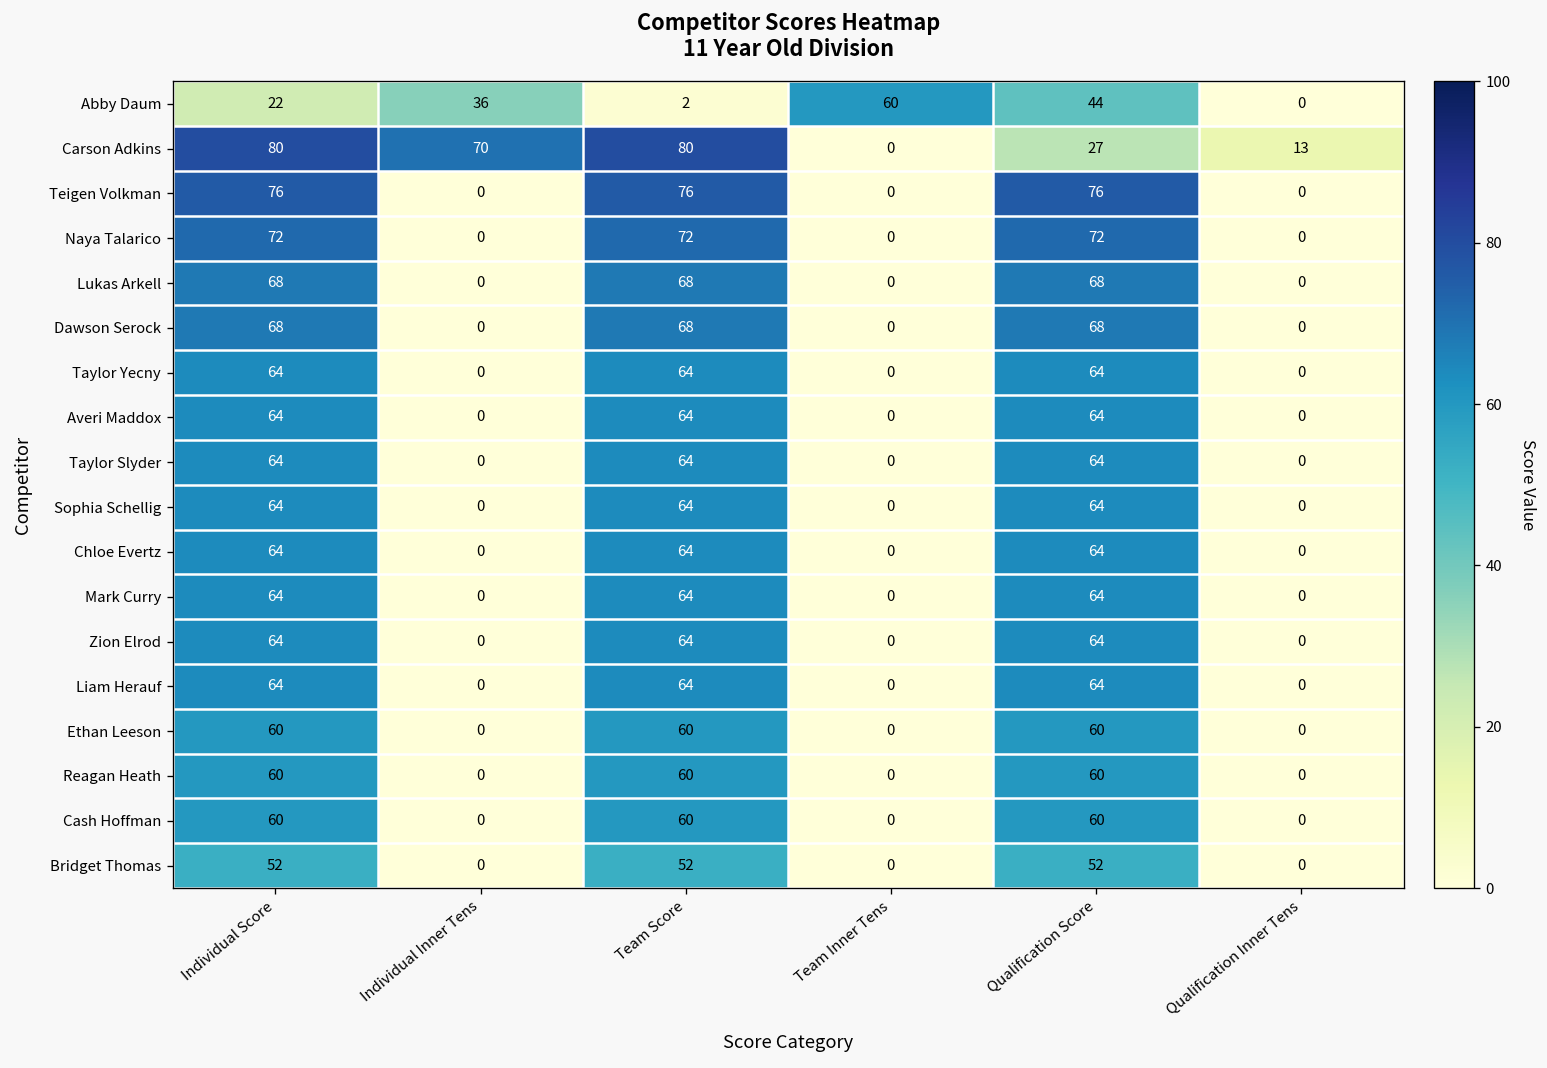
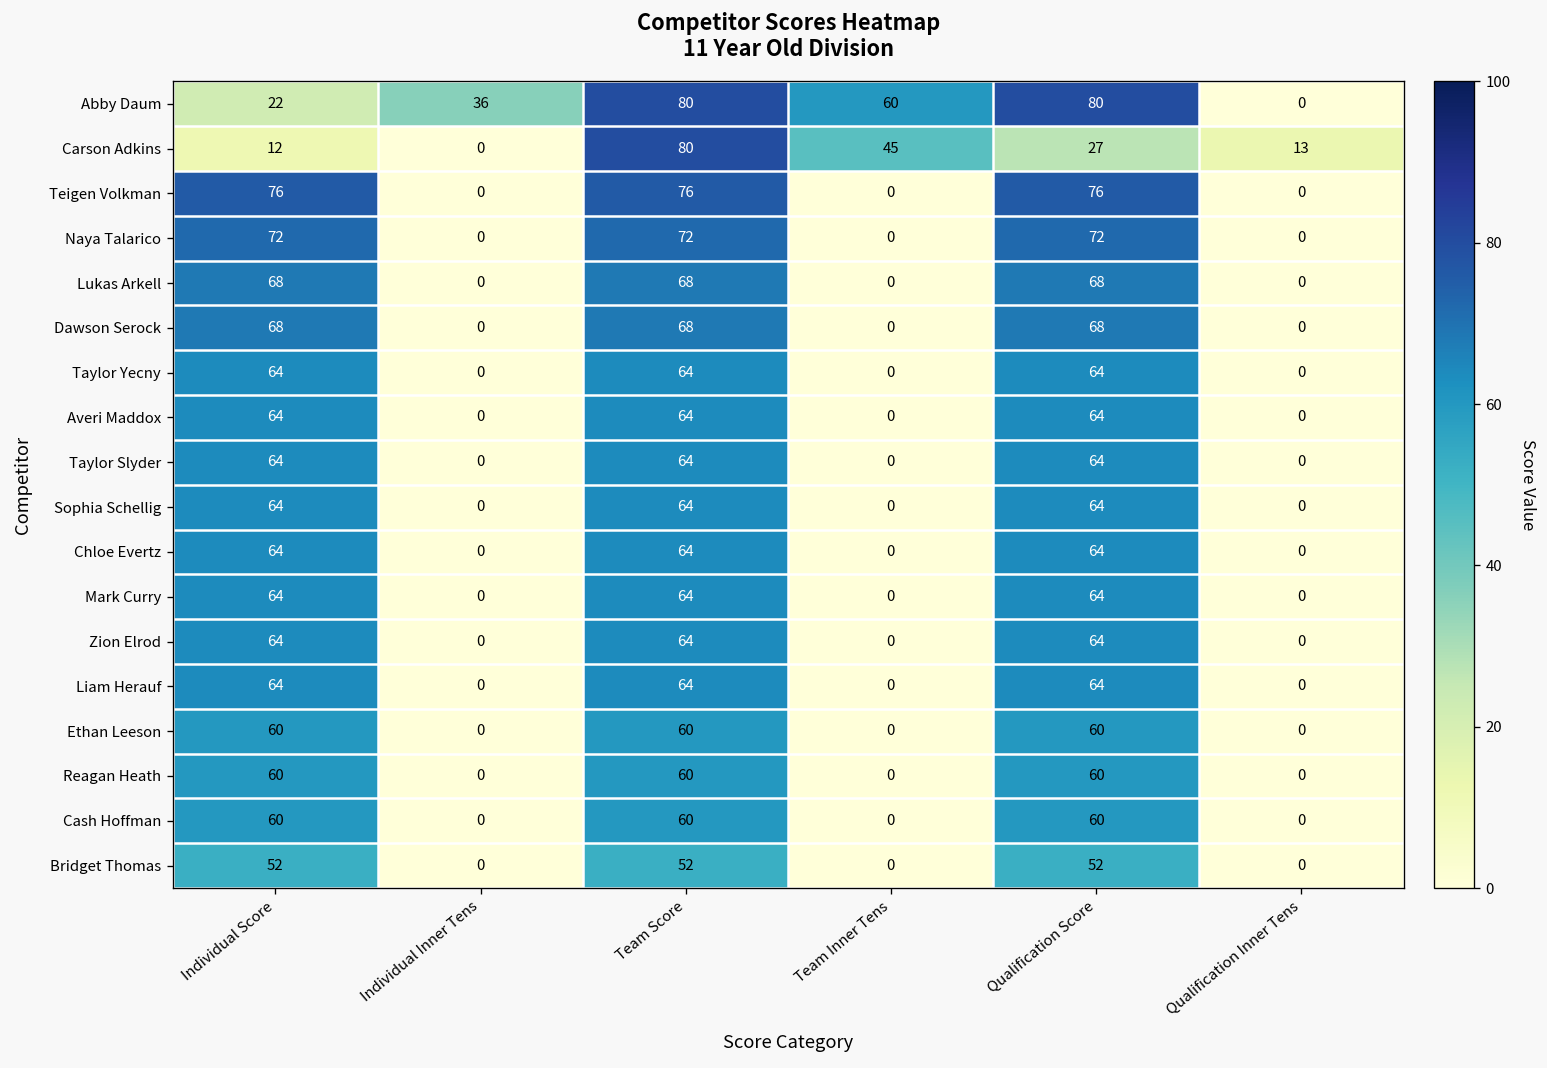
Abby Daum, Team Score: 2 -> 80
Abby Daum, Qualification Score: 44 -> 80
Carson Adkins, Individual Score: 80 -> 12
Carson Adkins, Individual Inner Tens: 70 -> 0
Carson Adkins, Team Inner Tens: 0 -> 45
